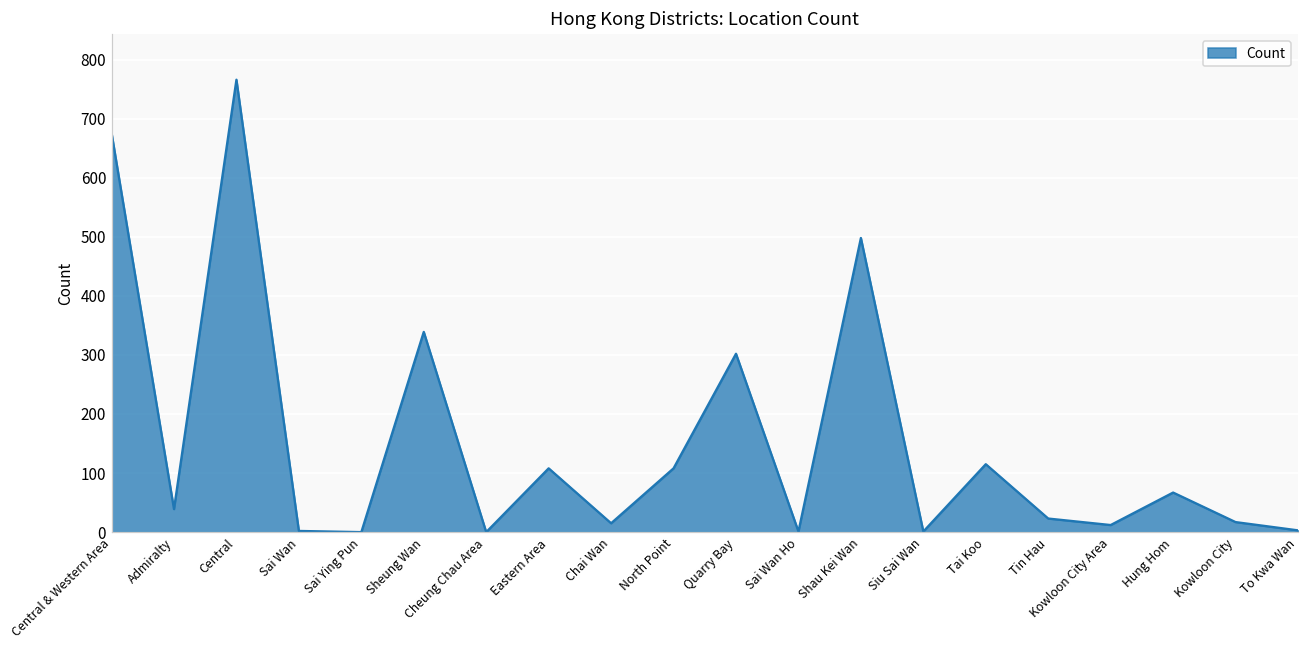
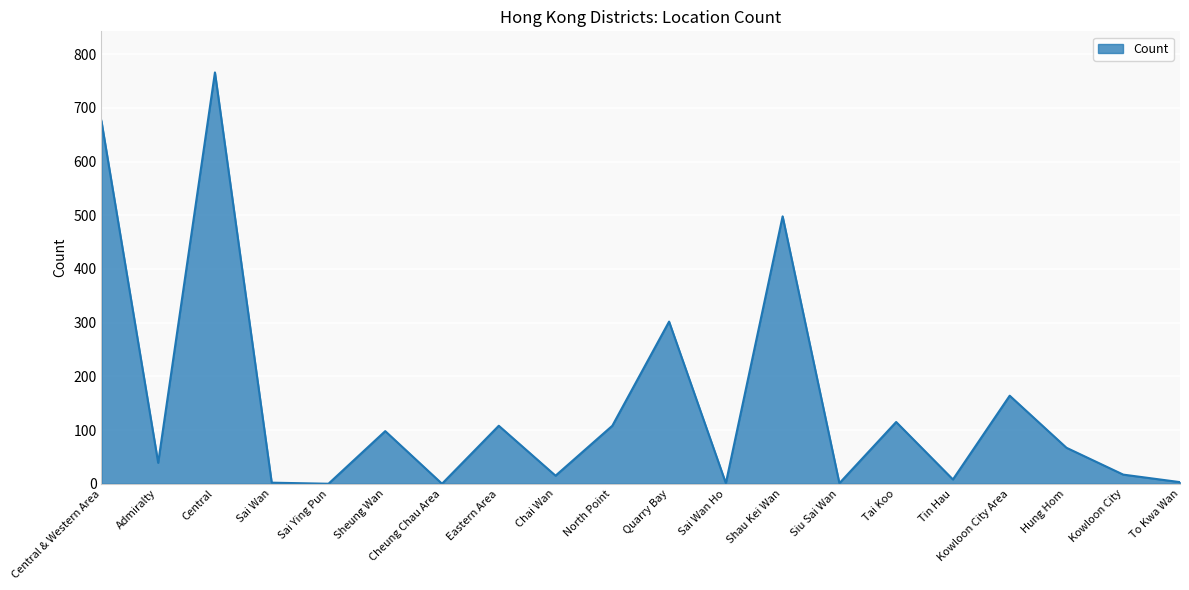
Sheung Wan: 340 -> 100
Tin Hau: 20 -> 10
Kowloon City Area: 10 -> 160
